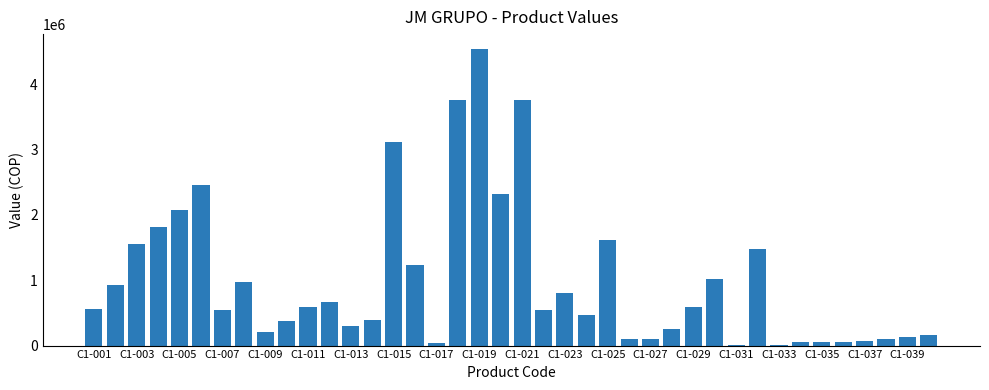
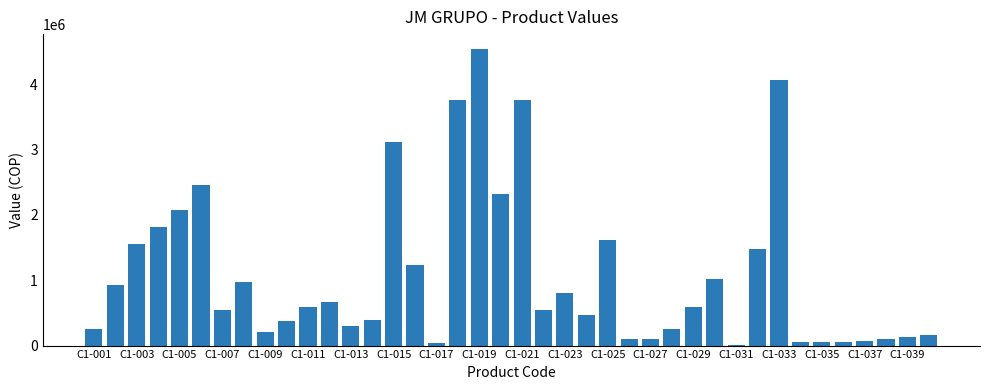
C1-001: 600000 -> 300000
C1-033: 0 -> 4100000
